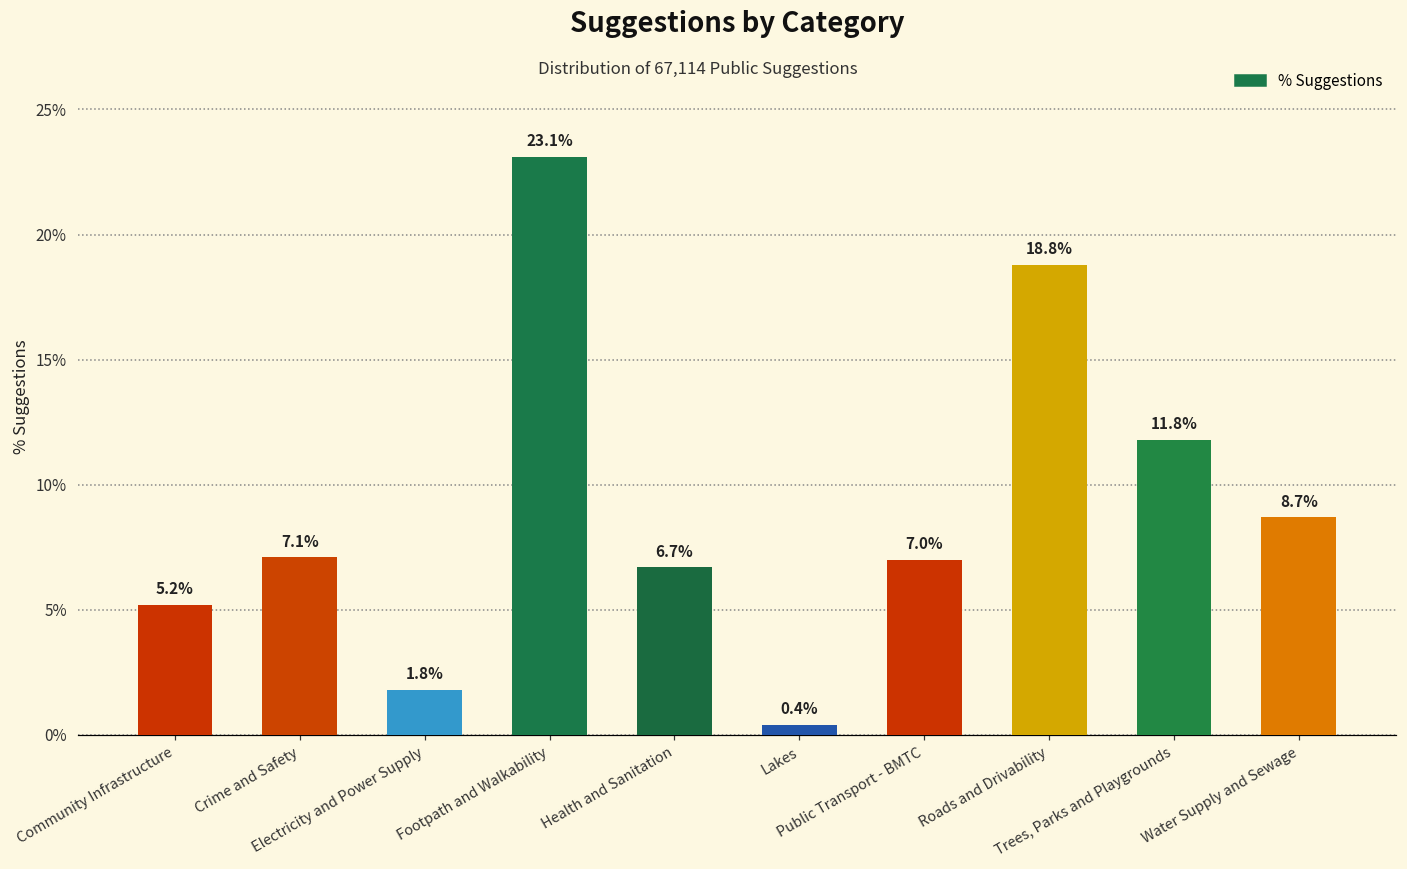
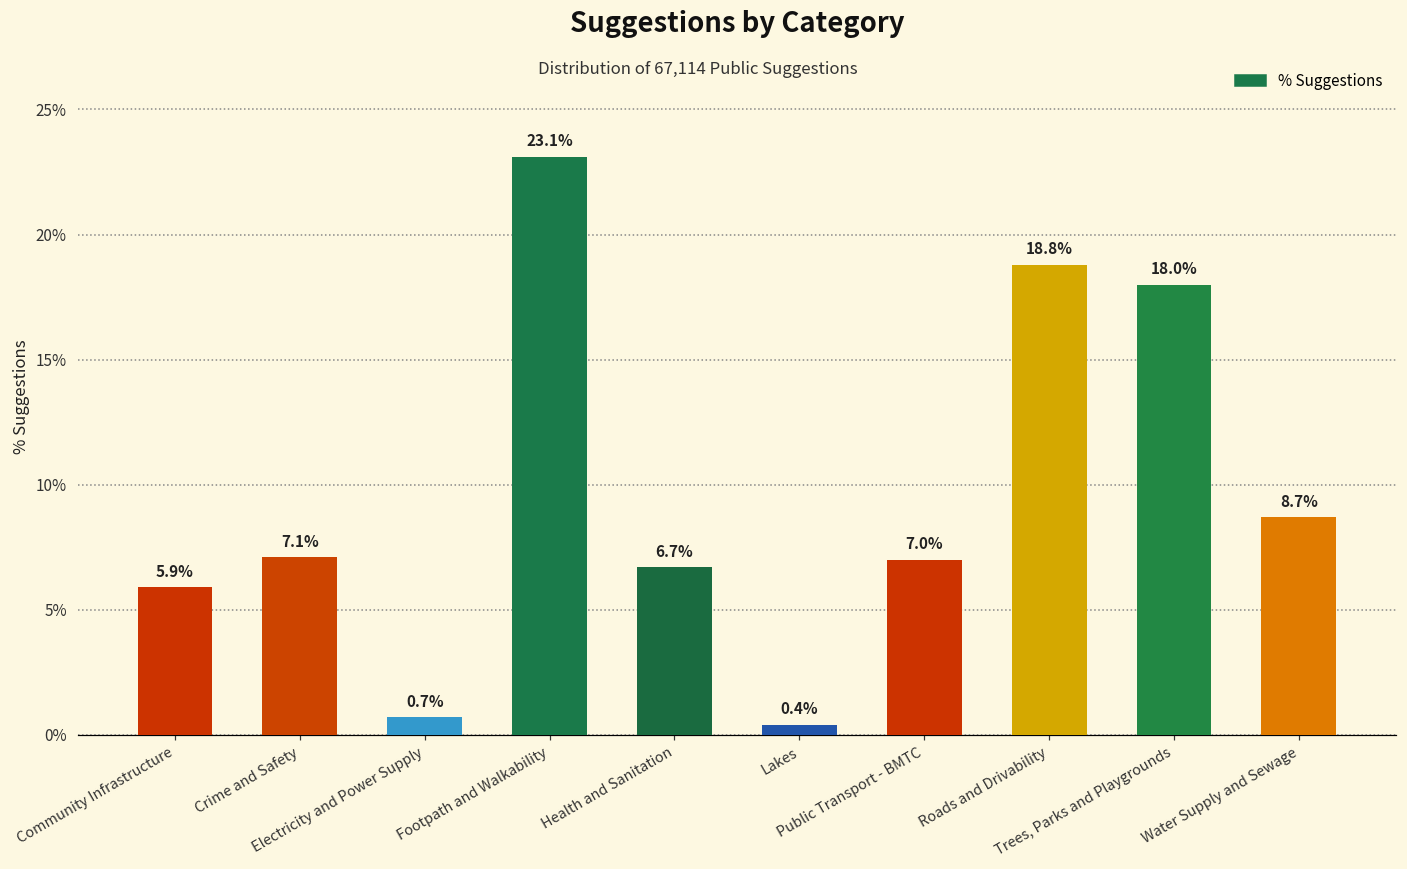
Community Infrastructure: 5.2% -> 5.9%
Electricity and Power Supply: 1.8% -> 0.7%
Trees, Parks and Playgrounds: 11.8% -> 18.0%
